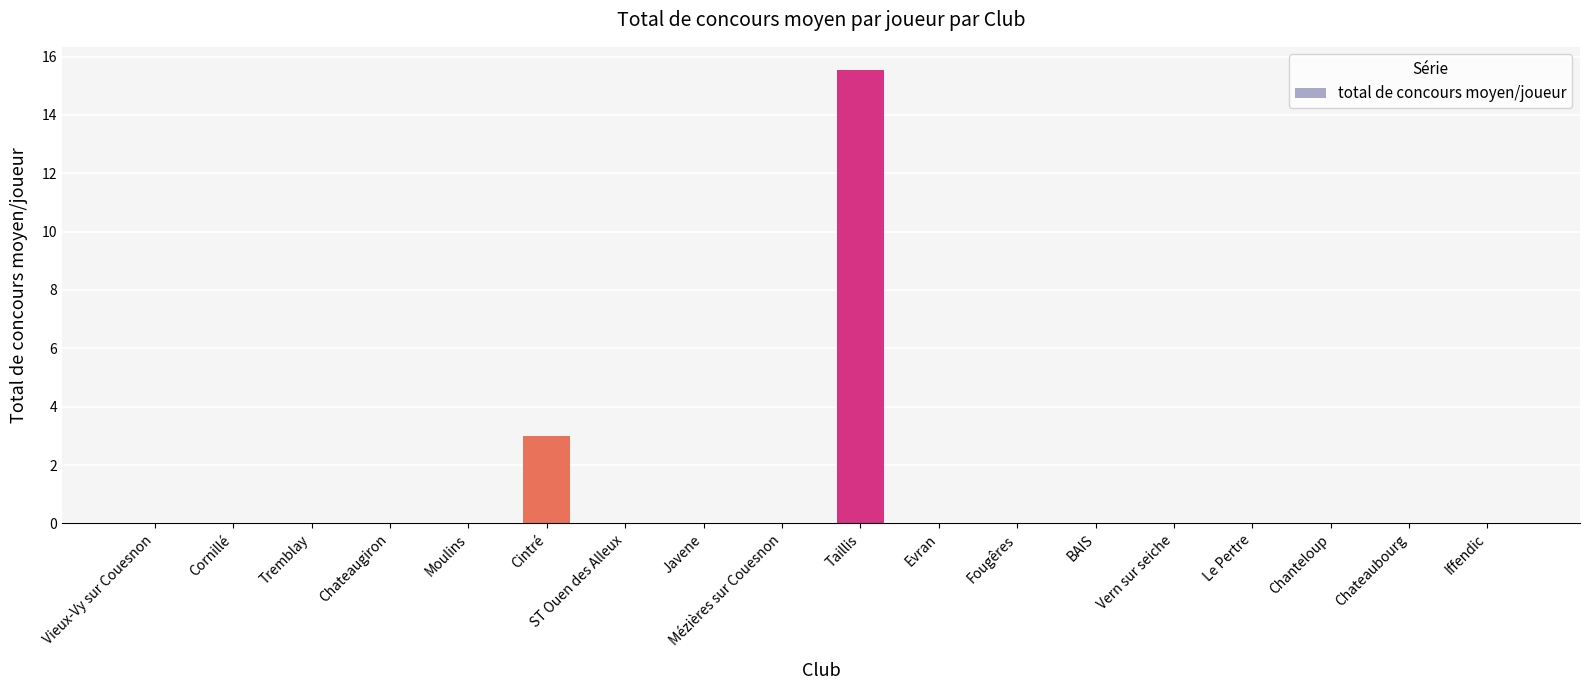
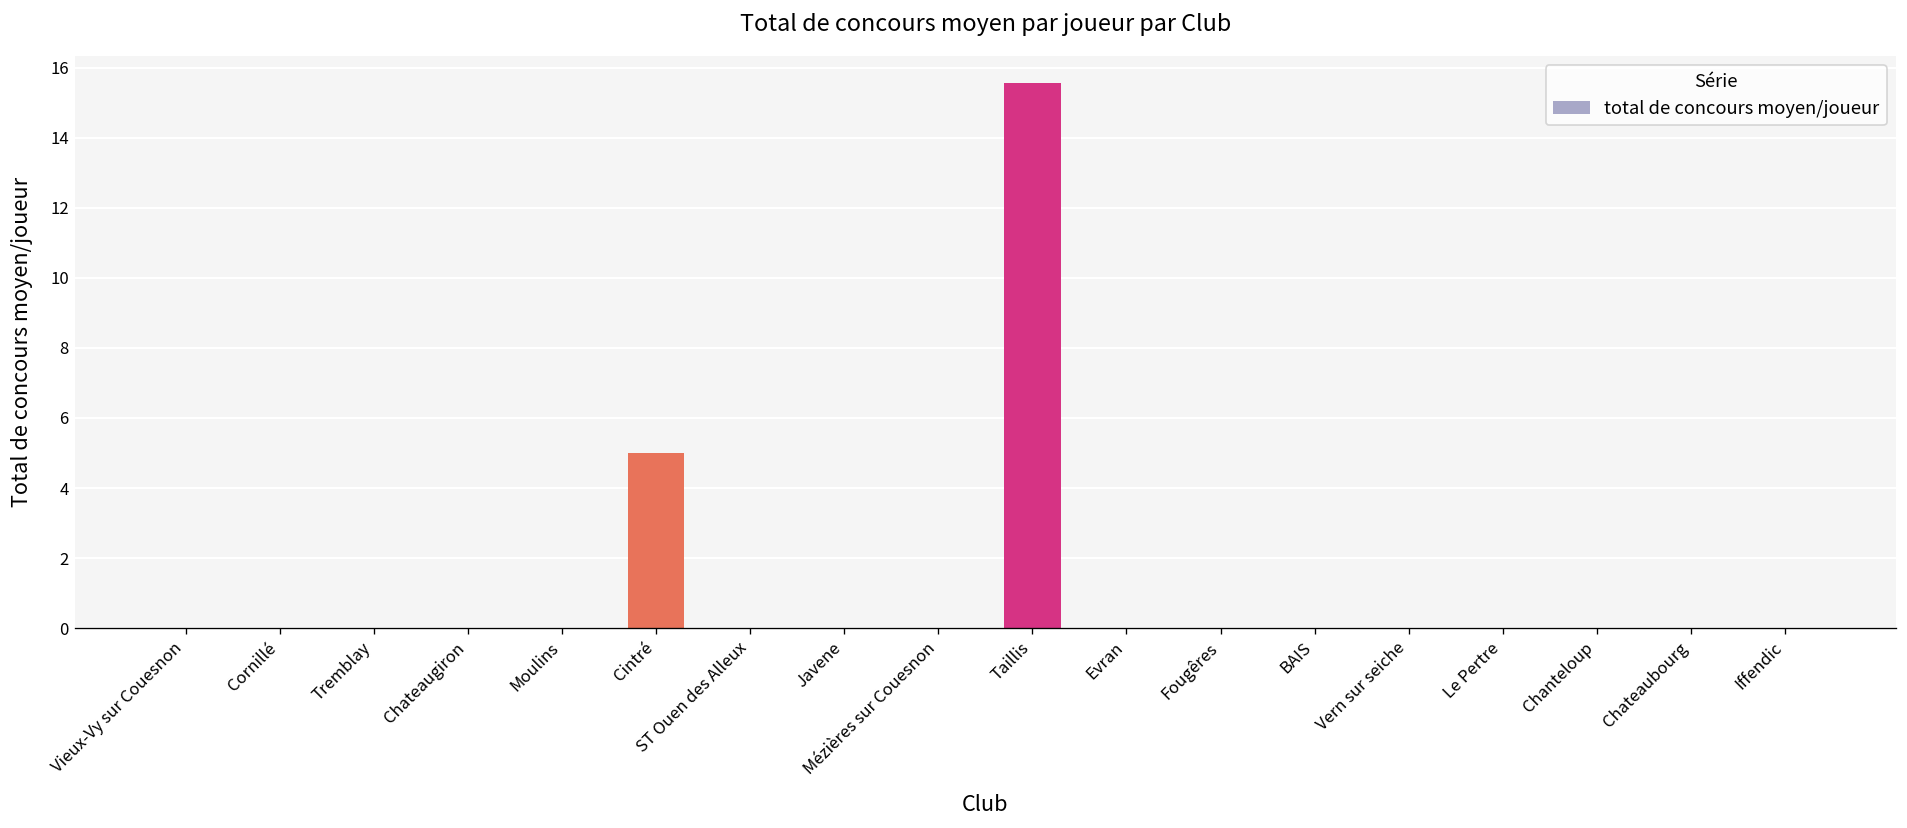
Cintré: 3 -> 5
